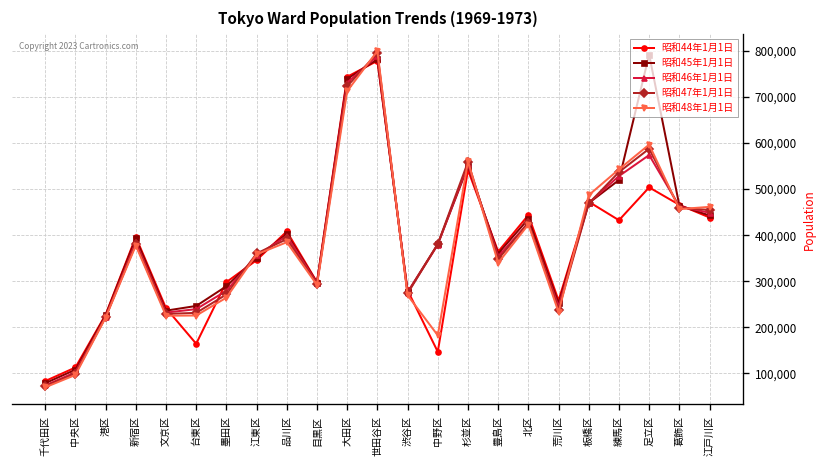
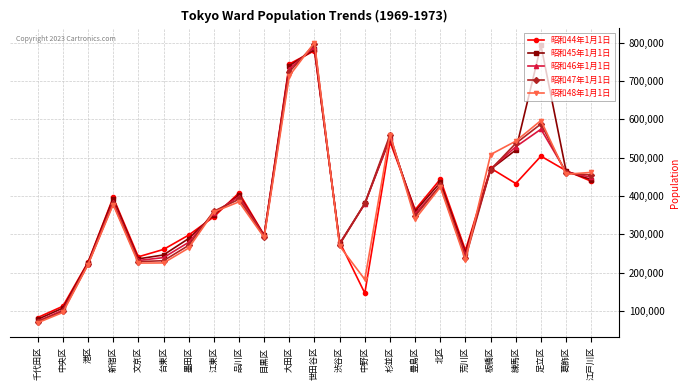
昭和44年1月1日, 台東区: 160,000 -> 260,000
昭和48年1月1日, 板橋区: 490,000 -> 510,000
